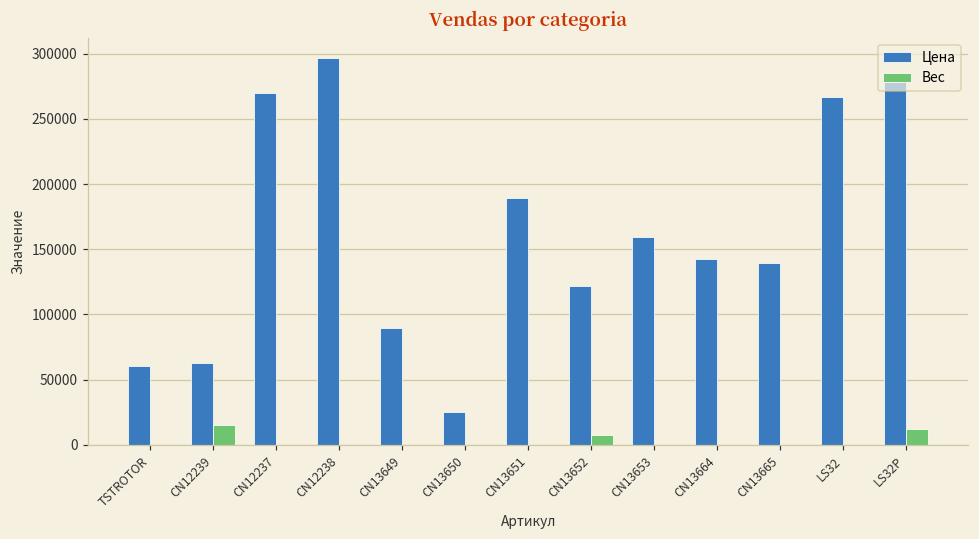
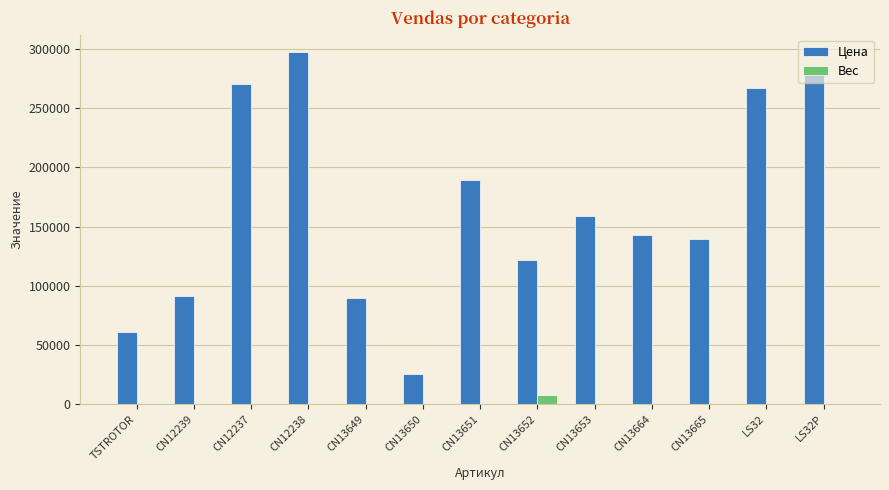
Цена, CN12239: 63000 -> 91000
Вес, CN12239: 15000 -> 0
Вес, LS32P: 12000 -> 0
